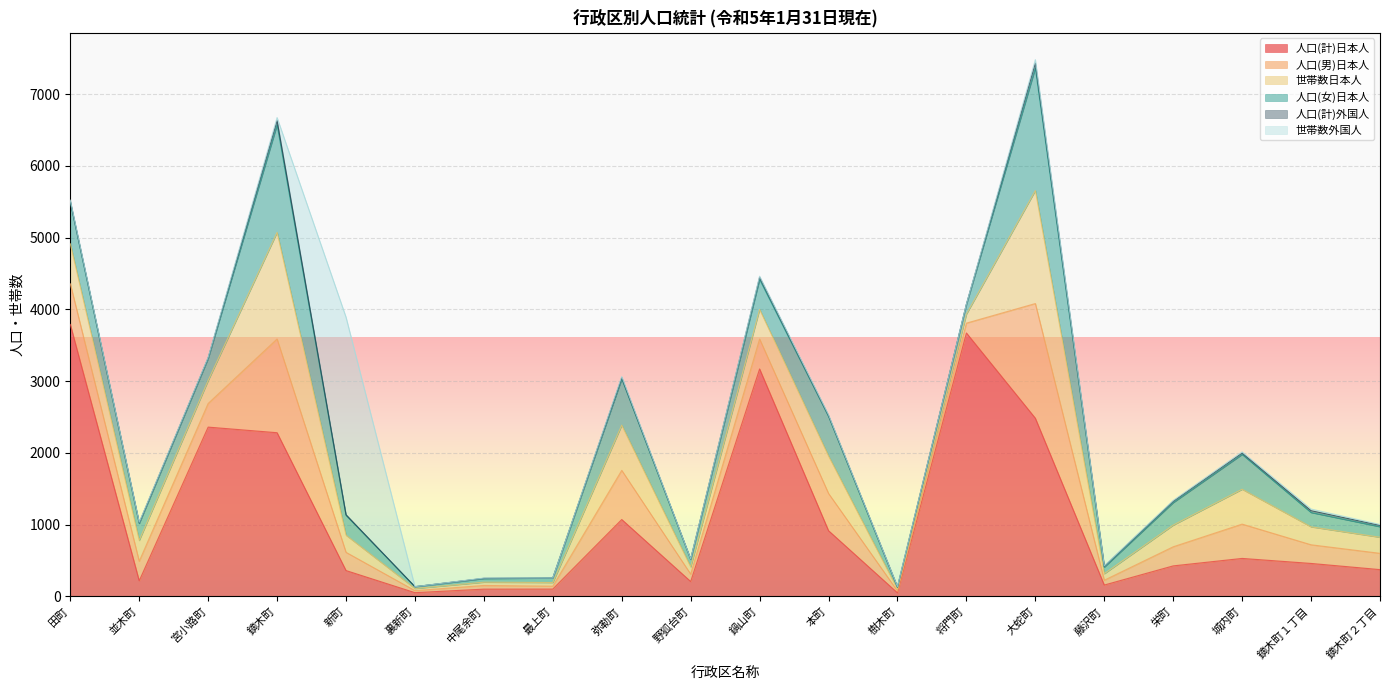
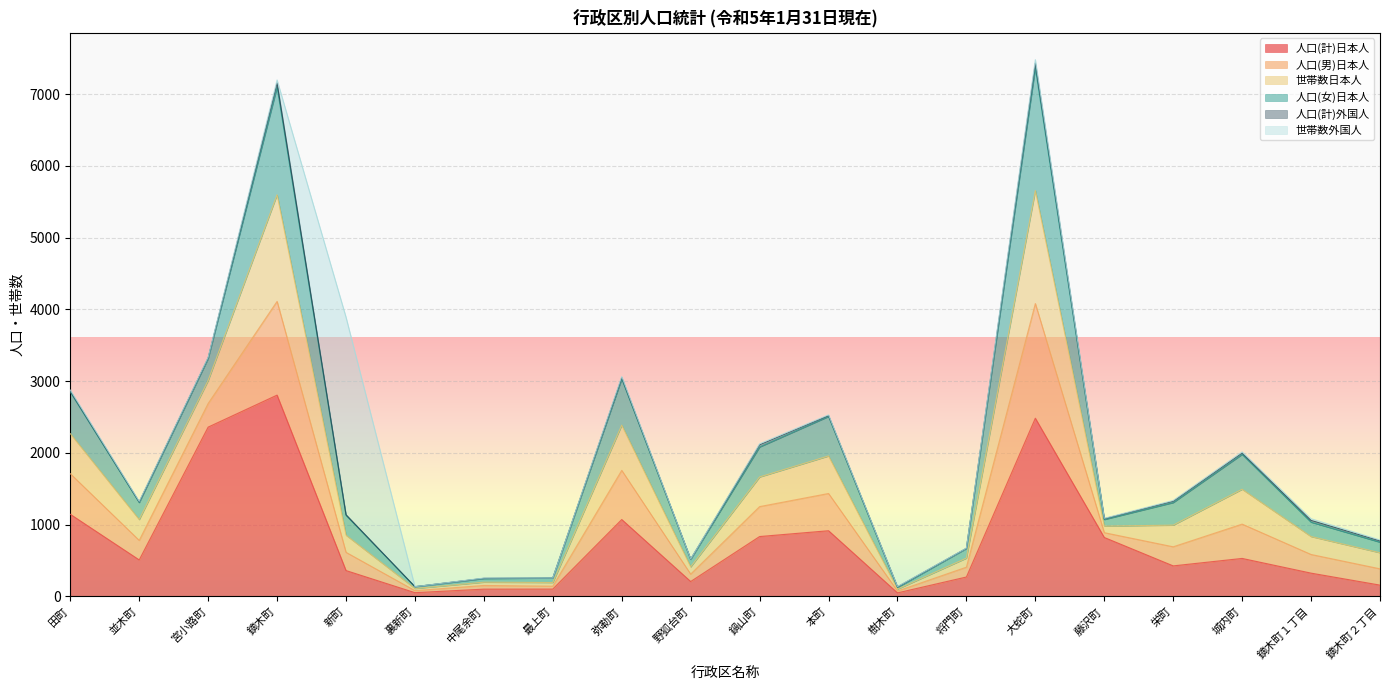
人口(計)日本人, 田町: 3800 -> 1100
人口(計)日本人, 並木町: 200 -> 500
人口(計)日本人, 鏑木町: 2300 -> 2800
人口(計)日本人, 鍋山町: 3200 -> 800
人口(計)日本人, 将門町: 3700 -> 300
人口(計)日本人, 藤沢町: 200 -> 800
人口(計)日本人, 鏑木町１丁目: 500 -> 300
人口(計)日本人, 鏑木町２丁目: 400 -> 200
